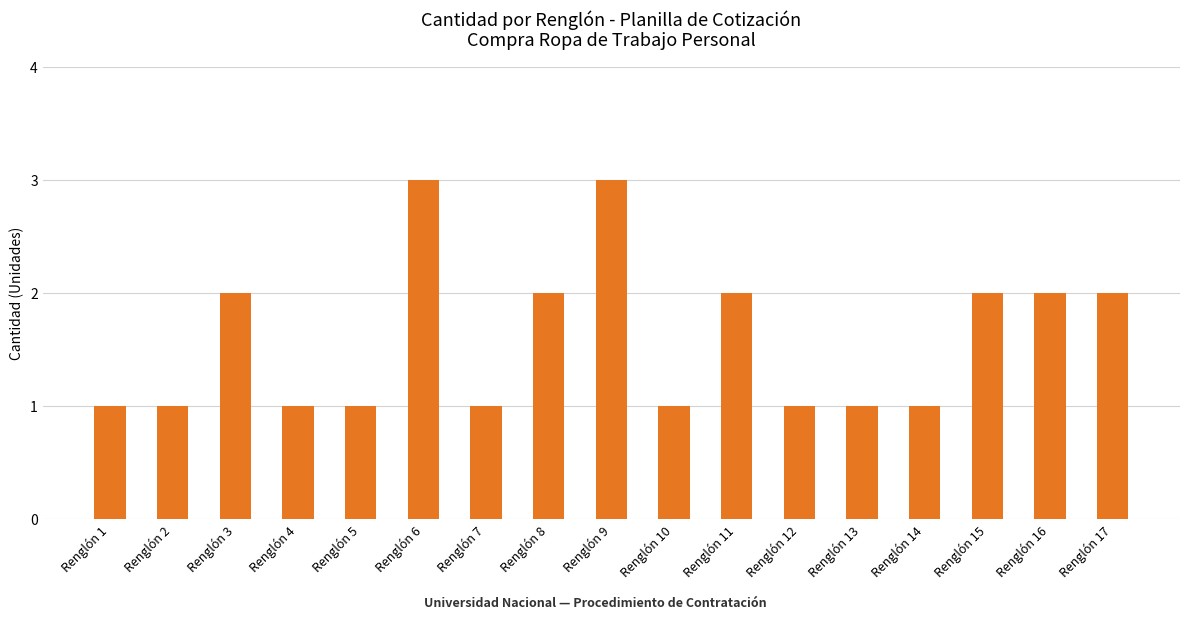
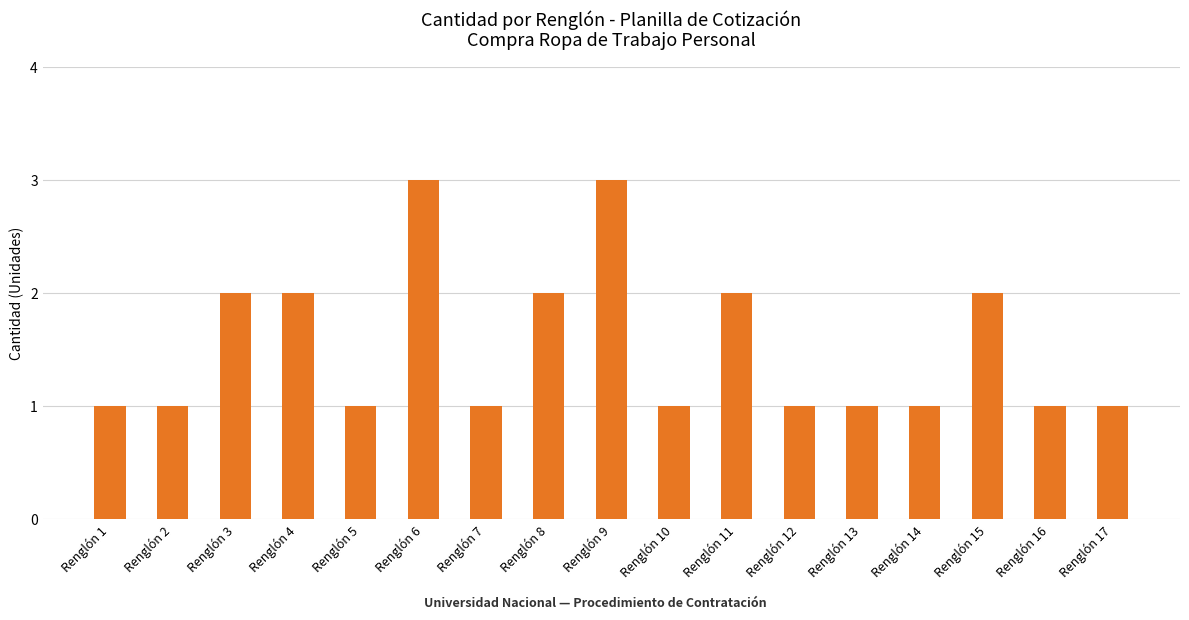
Renglón 4: 1 -> 2
Renglón 16: 2 -> 1
Renglón 17: 2 -> 1
